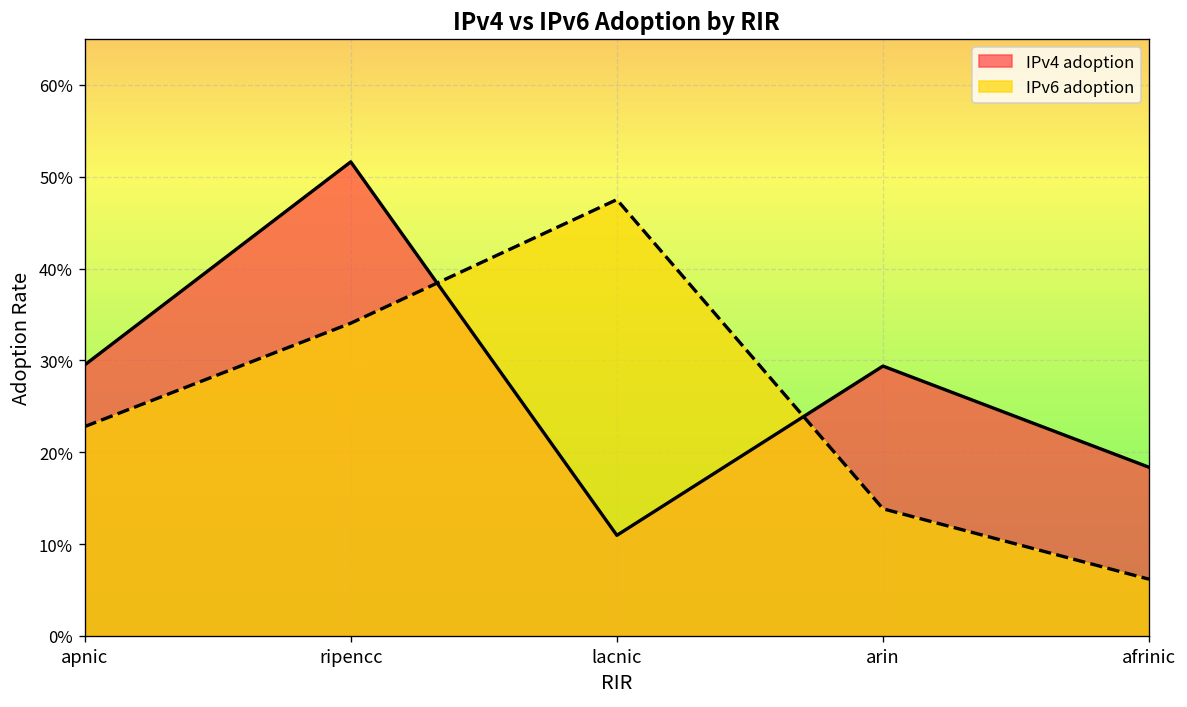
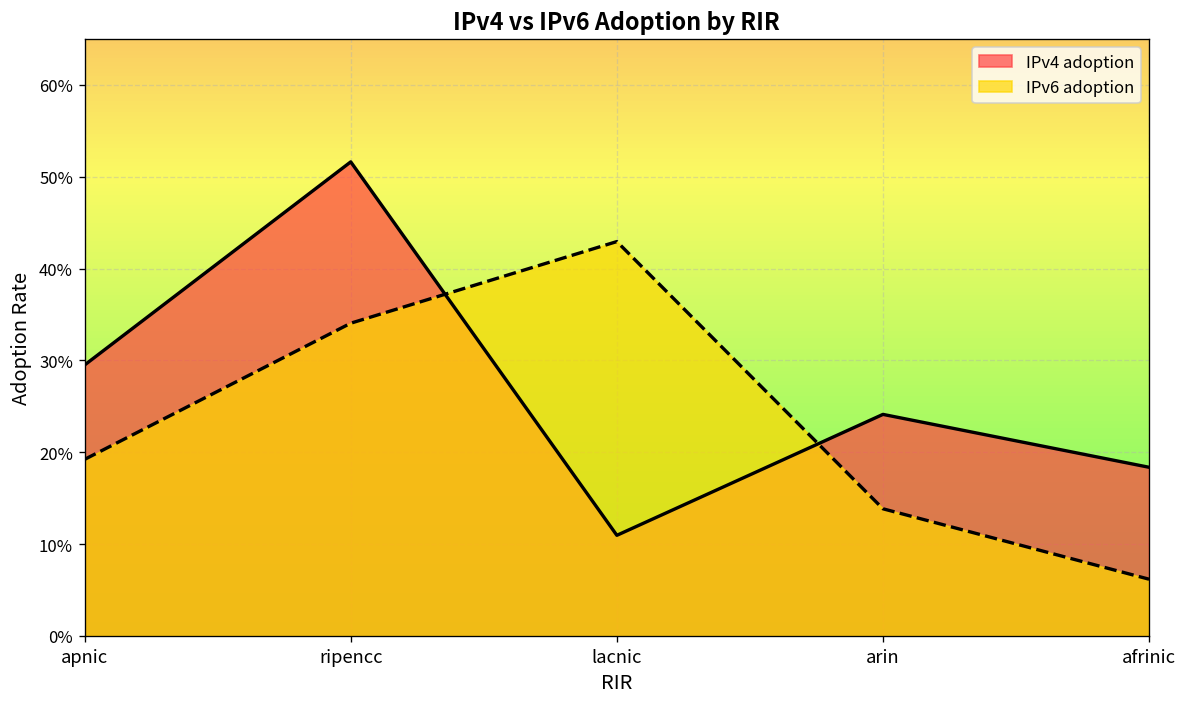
IPv6 adoption, apnic: 23% -> 19%
IPv6 adoption, lacnic: 48% -> 43%
IPv4 adoption, arin: 29% -> 24%
